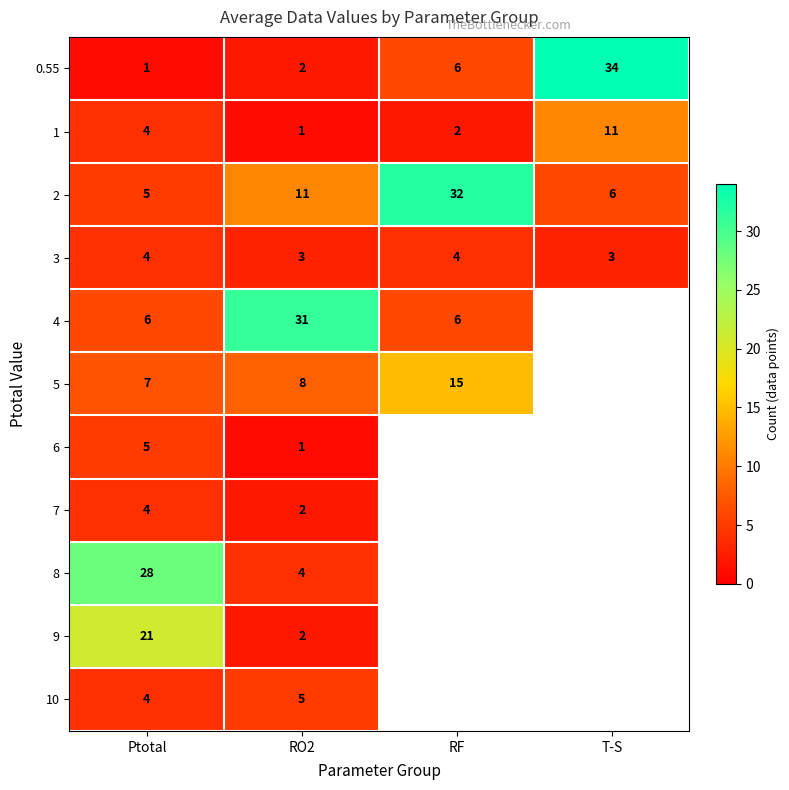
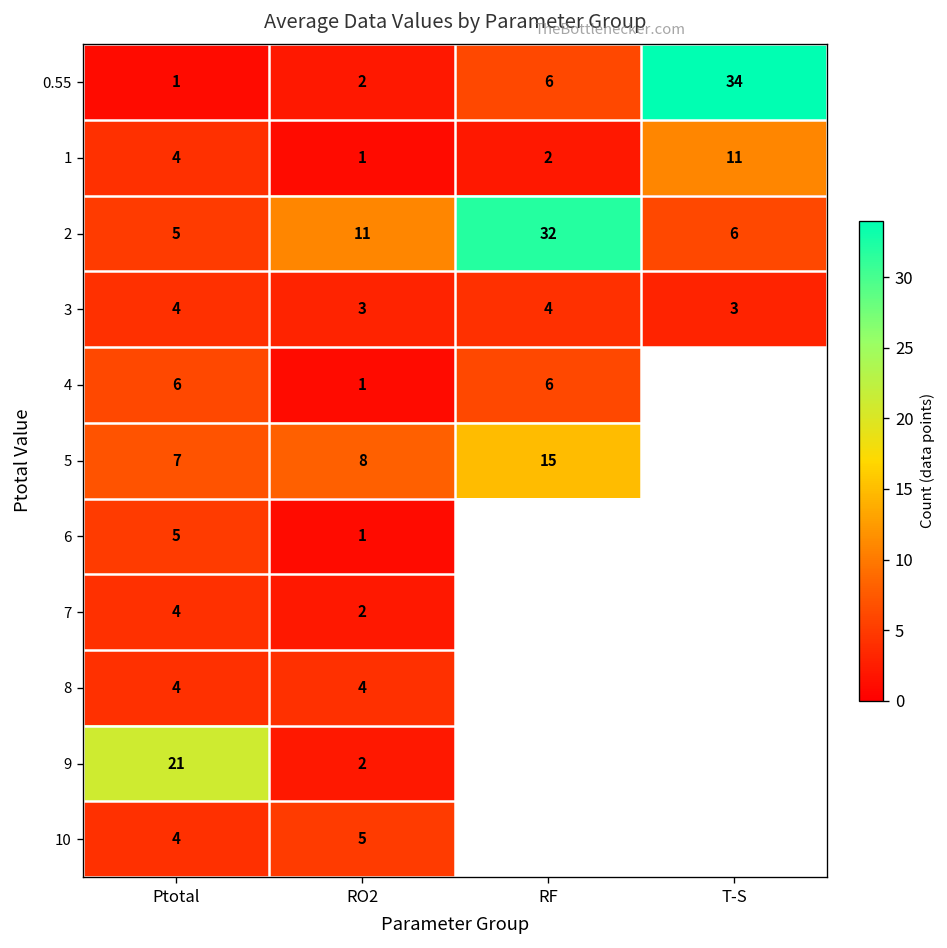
4, RO2: 31 -> 1
8, Ptotal: 28 -> 4
